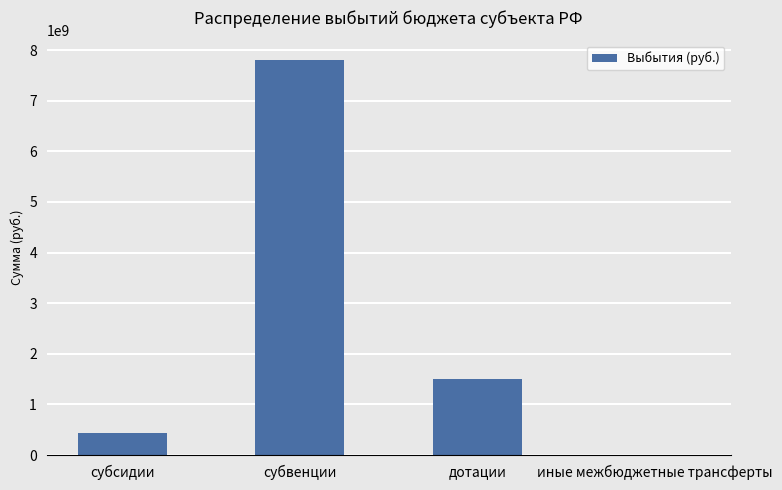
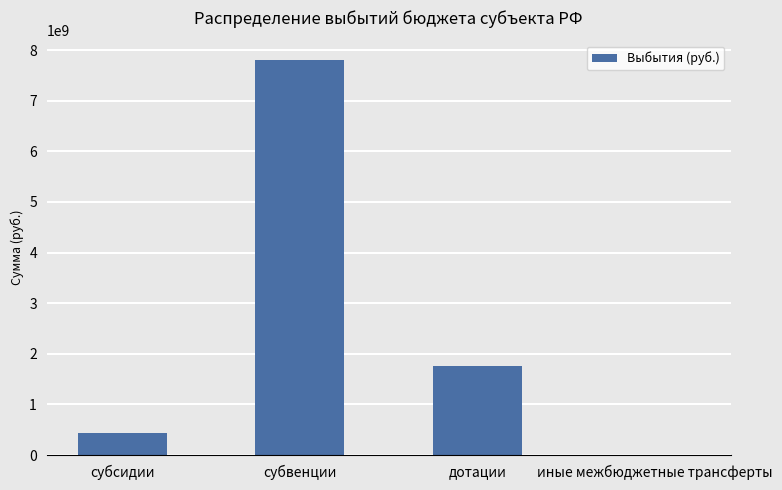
дотации: 1500000000 -> 1800000000
